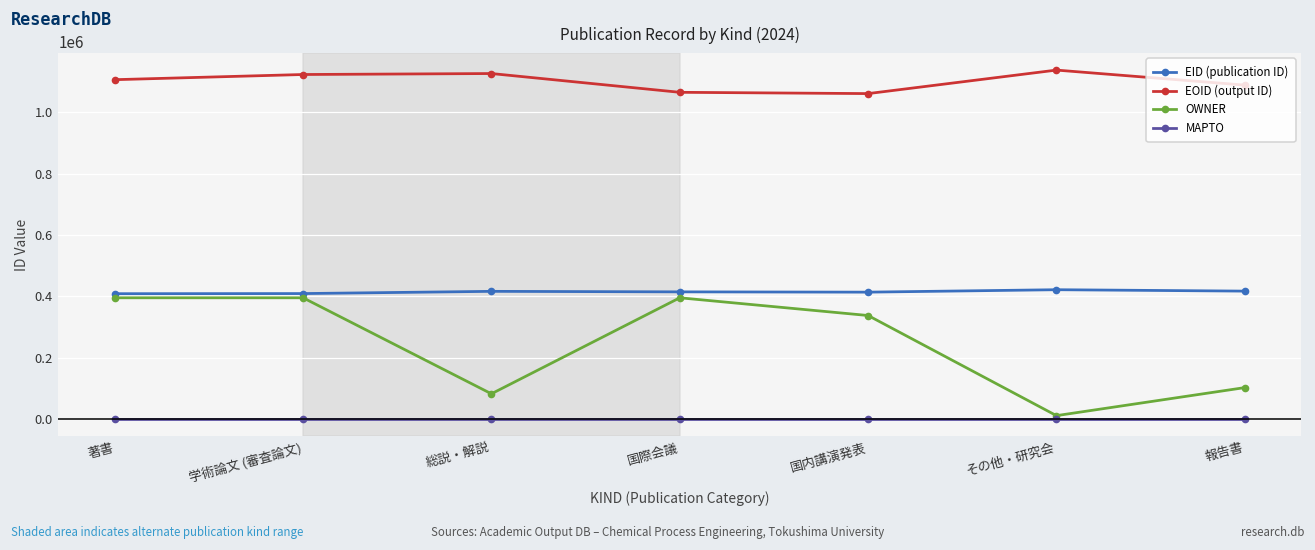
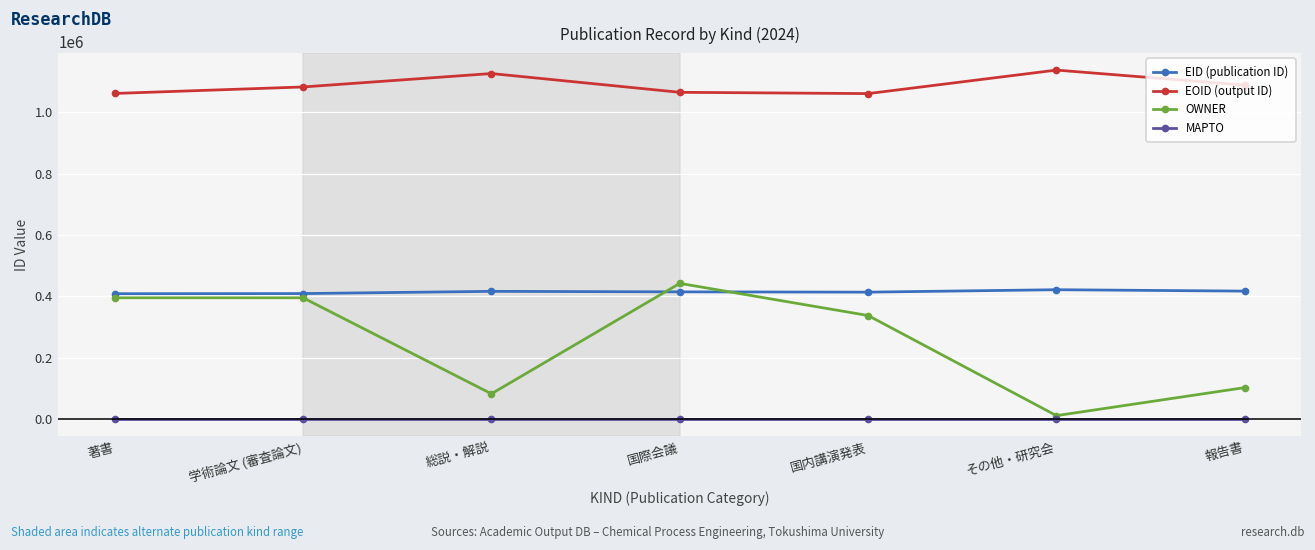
EOID (output ID), 著書: 1110000 -> 1060000
EOID (output ID), 学術論文 (審査論文): 1120000 -> 1080000
OWNER, 国際会議: 400000 -> 440000
